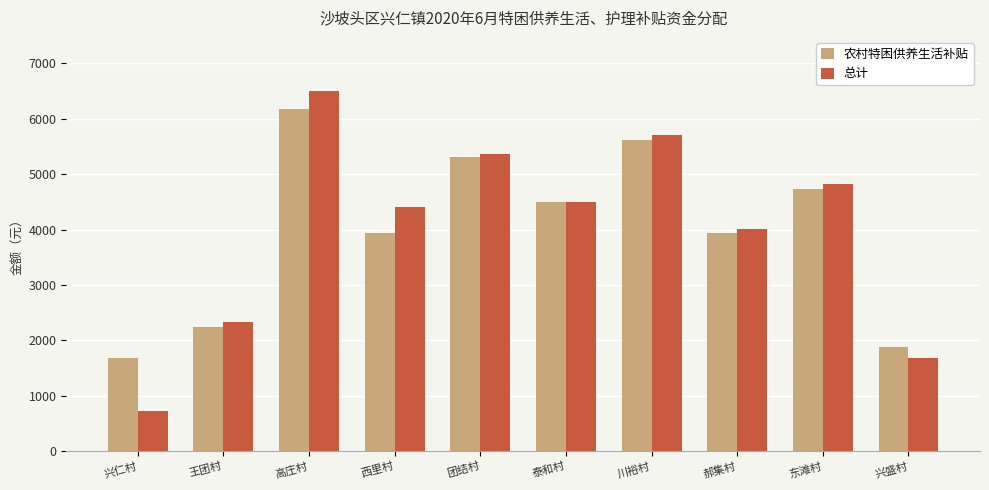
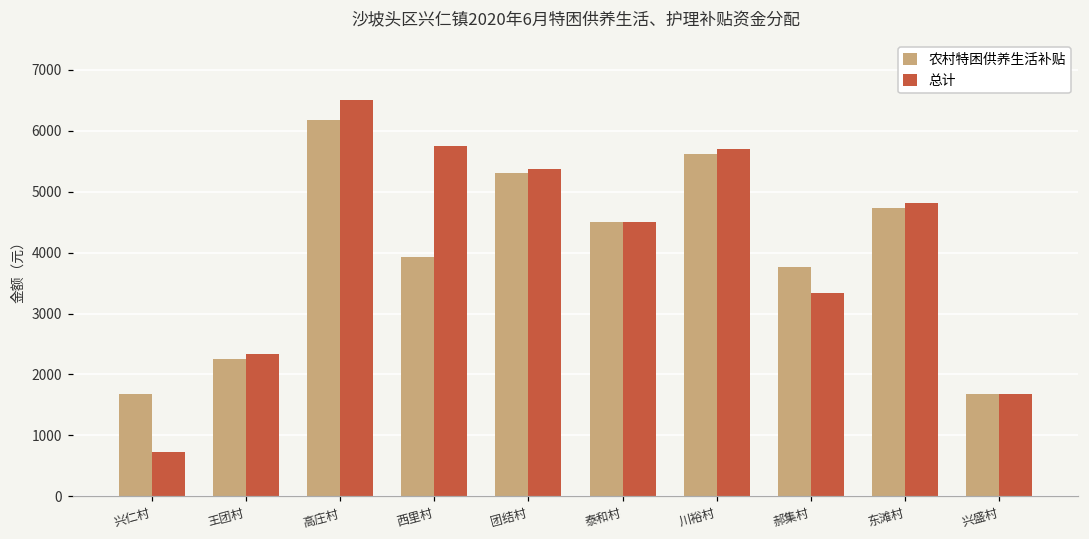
总计, 西里村: 4400 -> 5800
农村特困供养生活补贴, 郝集村: 3900 -> 3800
总计, 郝集村: 4000 -> 3300
农村特困供养生活补贴, 兴盛村: 1900 -> 1700
